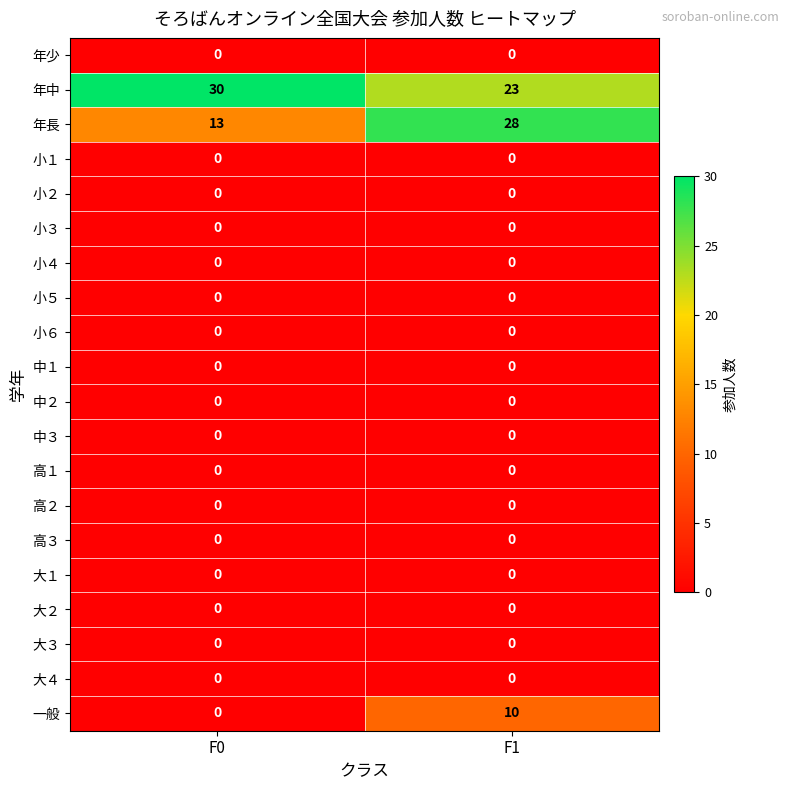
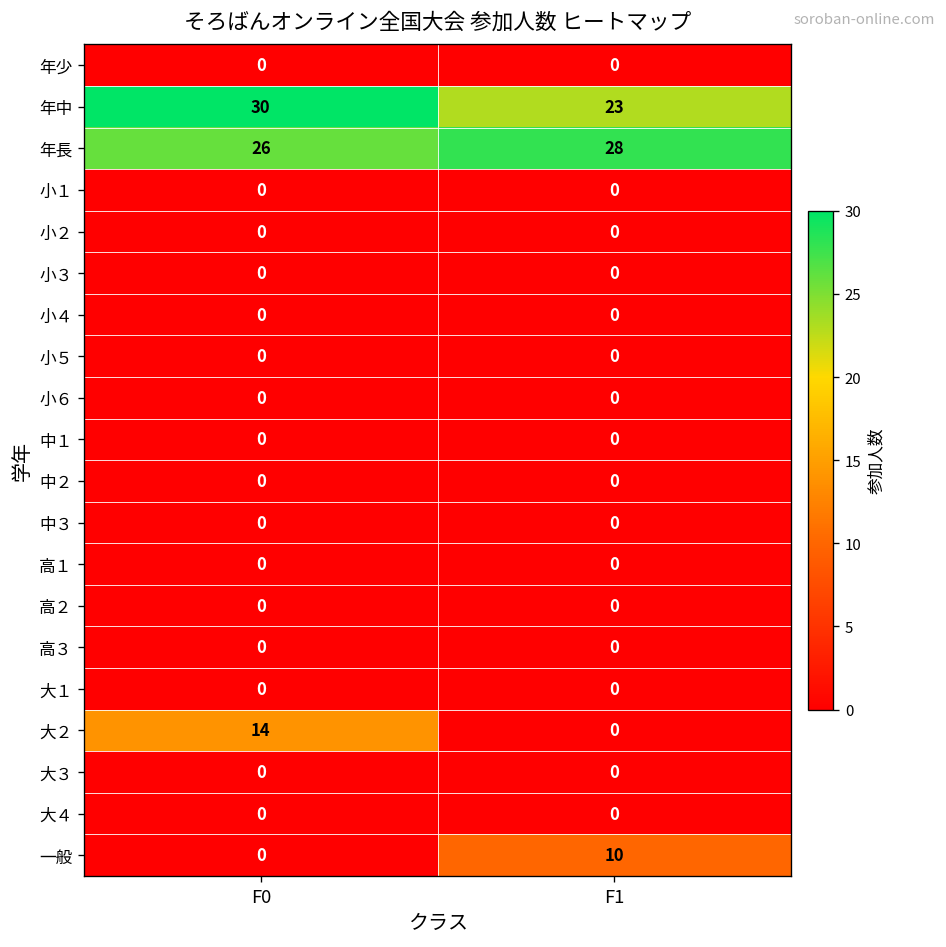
年長, F0: 13 -> 26
大２, F0: 0 -> 14
